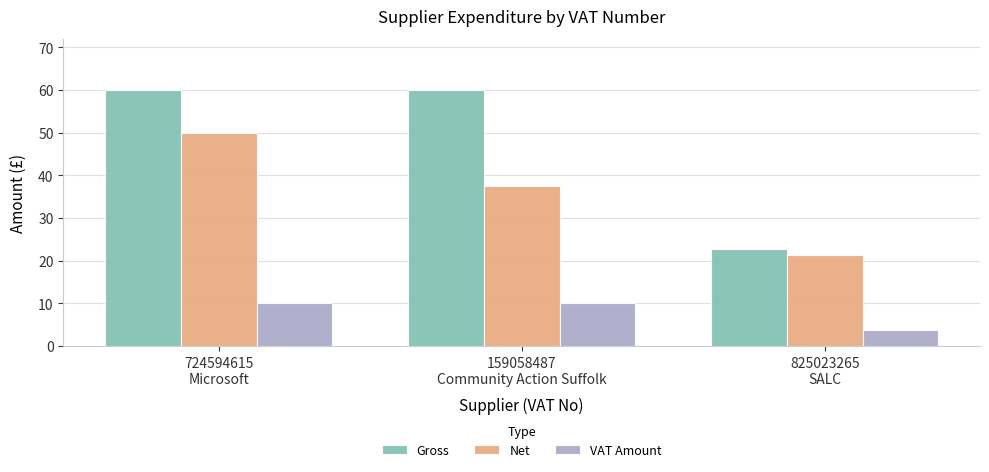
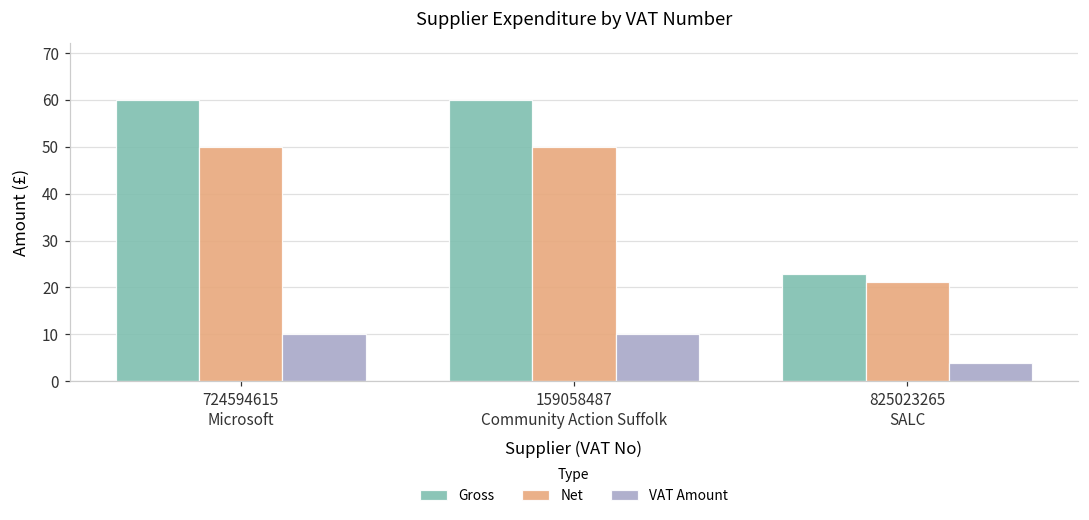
Net, 159058487 Community Action Suffolk: 38 -> 50
